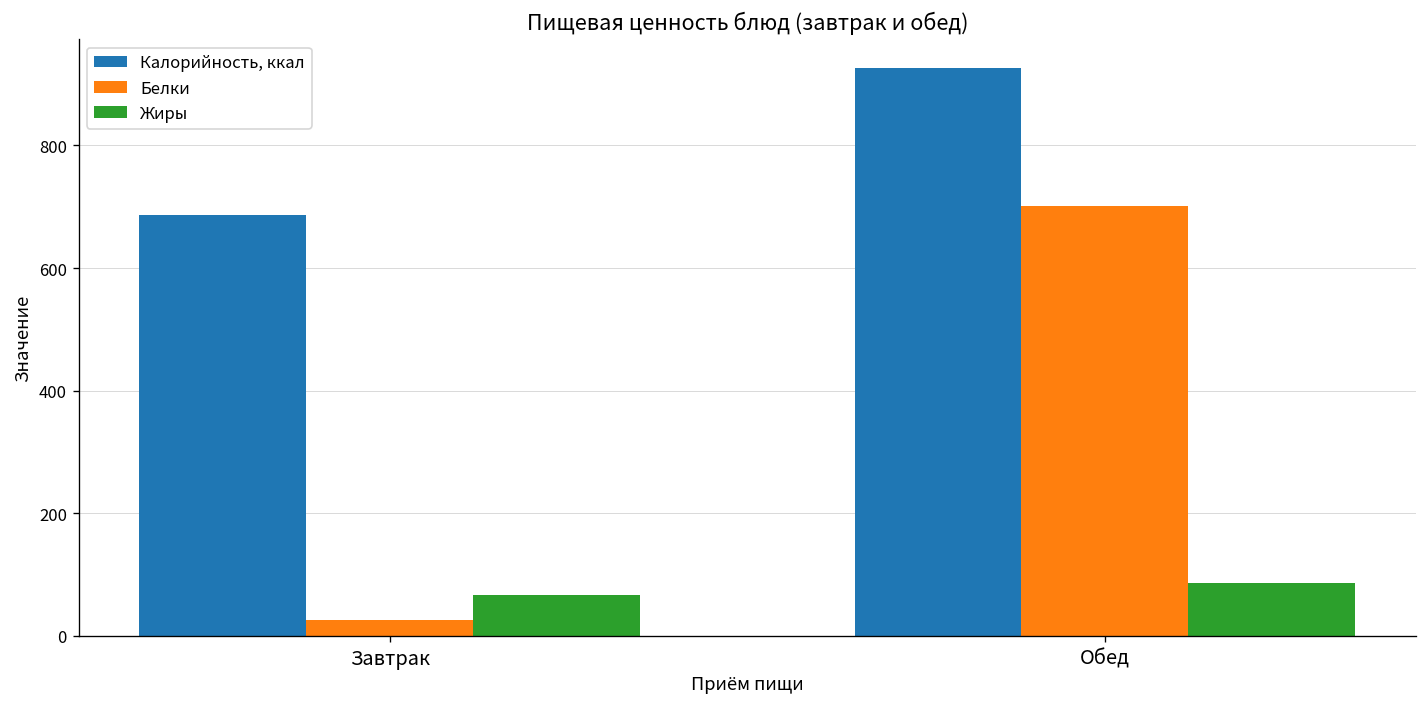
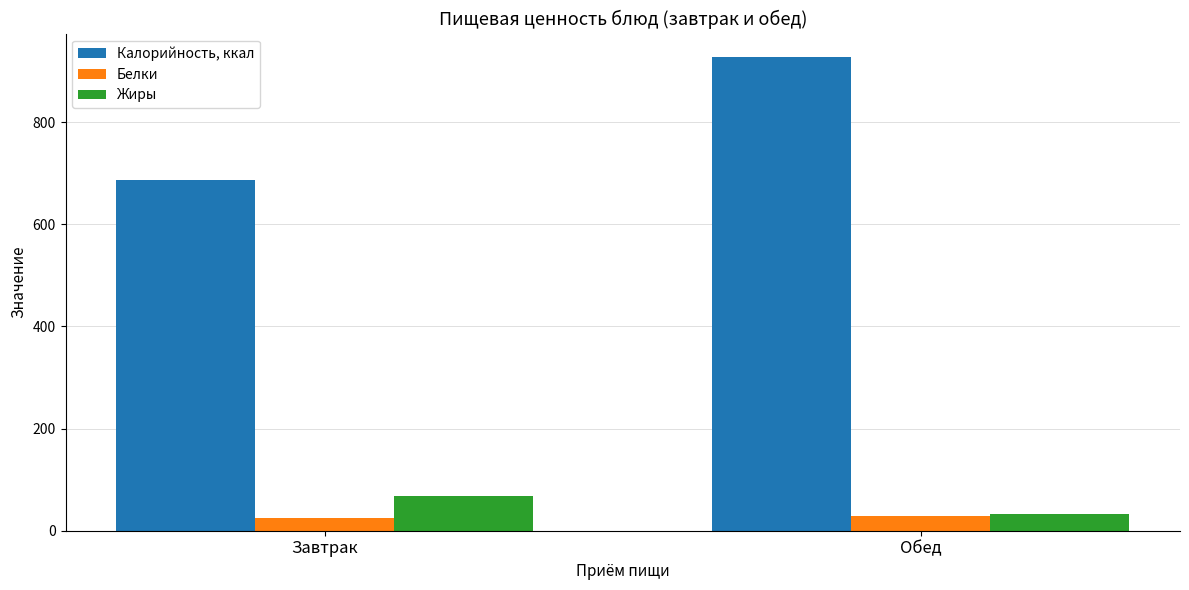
Белки, Обед: 700 -> 30
Жиры, Обед: 90 -> 30
